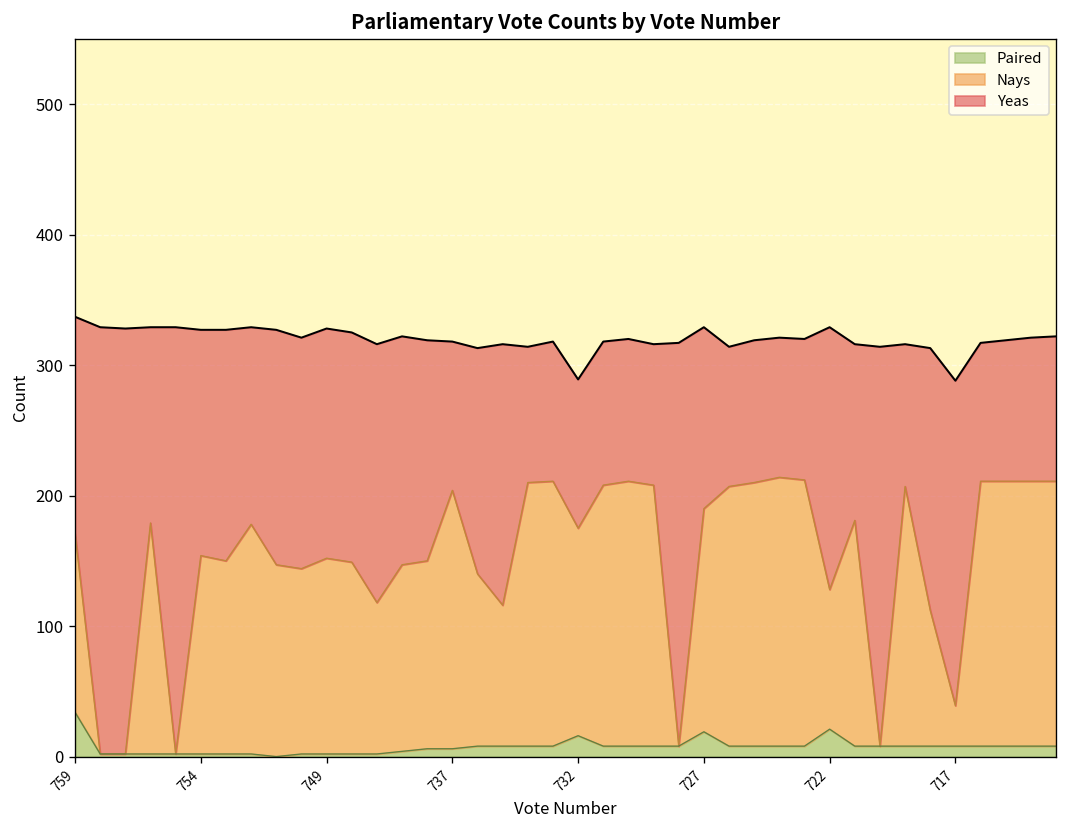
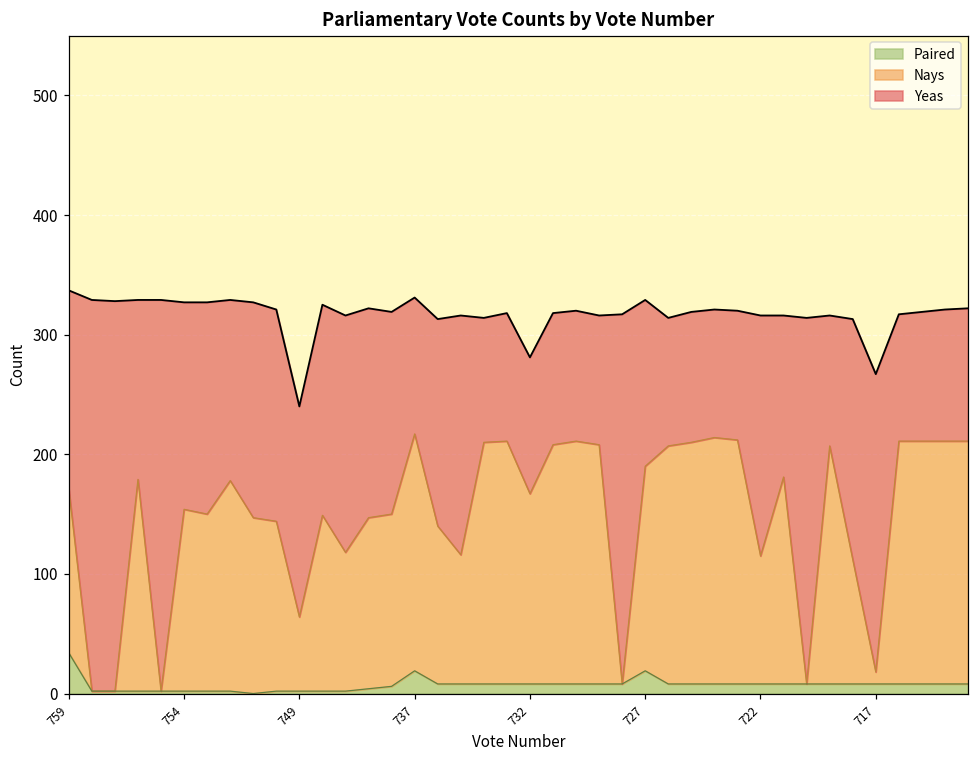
Nays, 749: 150 -> 62
Paired, 737: 6 -> 19
Paired, 732: 16 -> 8
Paired, 722: 21 -> 8
Nays, 717: 31 -> 10
